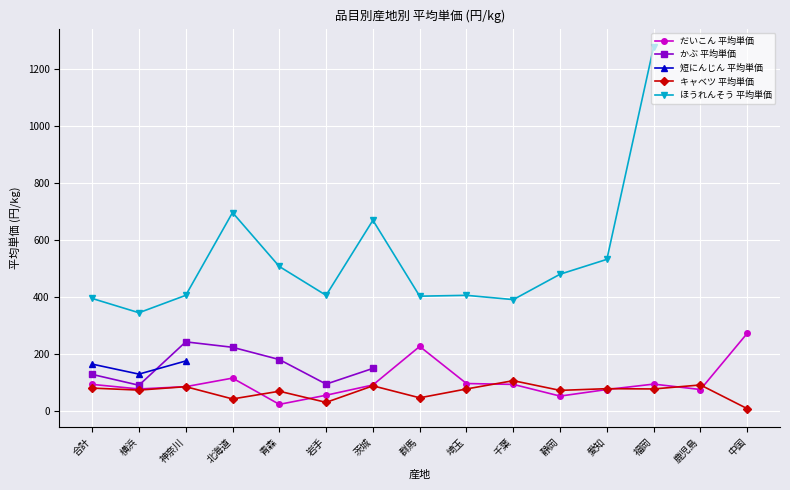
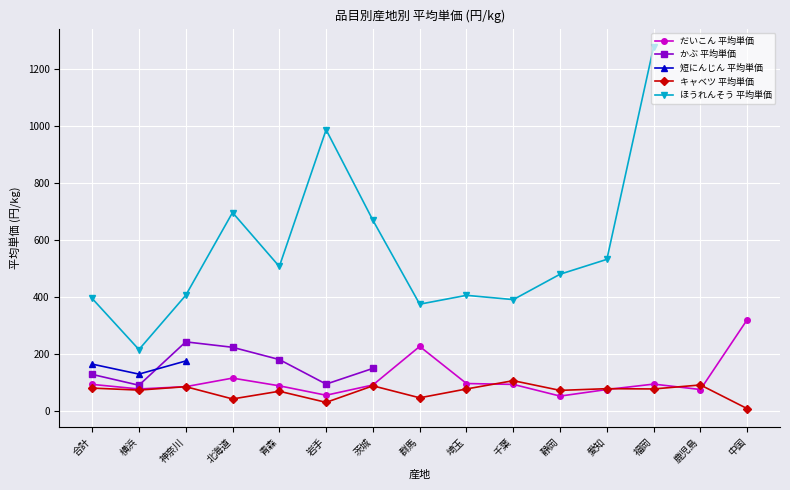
ほうれんそう 平均単価, 横浜: 350 -> 220
だいこん 平均単価, 青森: 20 -> 90
ほうれんそう 平均単価, 岩手: 410 -> 990
ほうれんそう 平均単価, 群馬: 400 -> 380
だいこん 平均単価, 中国: 270 -> 320
